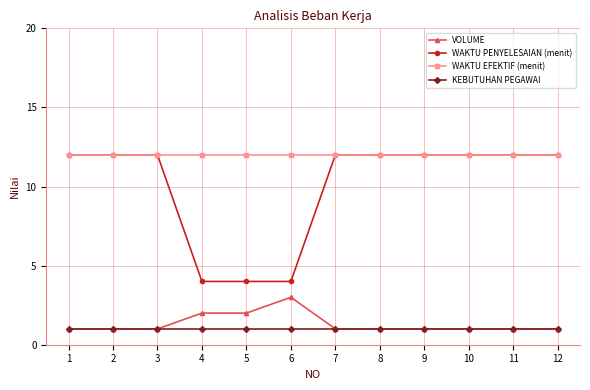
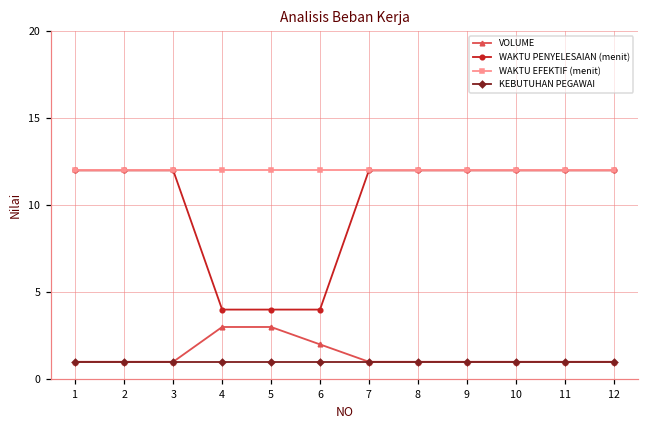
VOLUME, 4: 2 -> 3
VOLUME, 5: 2 -> 3
VOLUME, 6: 3 -> 2
